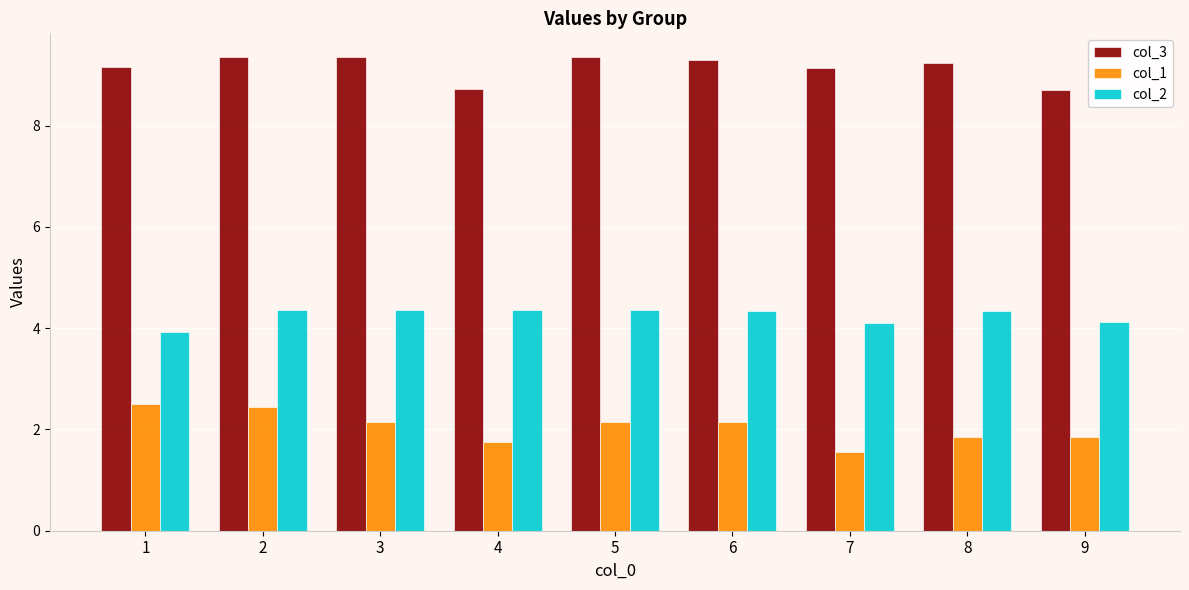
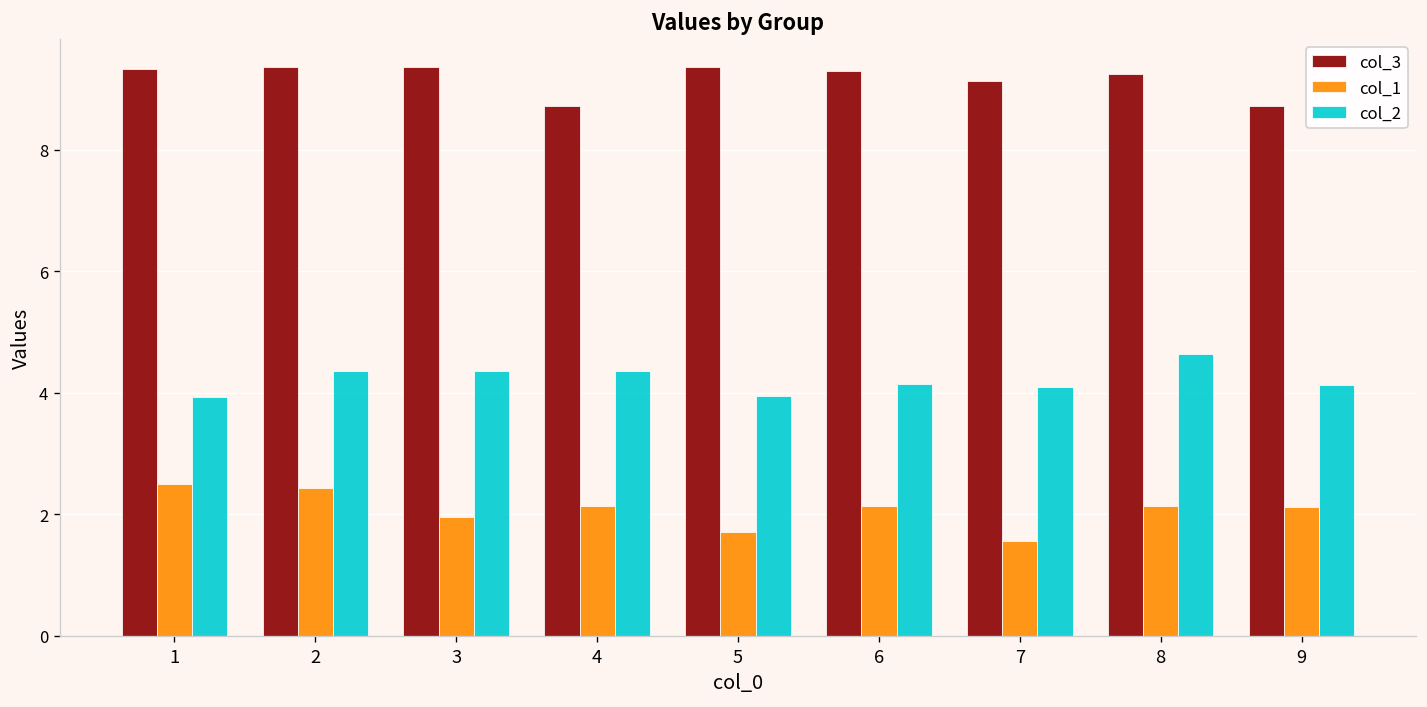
col_3, 1: 9.2 -> 9.3
col_1, 3: 2.2 -> 2.0
col_1, 4: 1.8 -> 2.1
col_1, 5: 2.2 -> 1.7
col_2, 5: 4.4 -> 4.0
col_2, 6: 4.3 -> 4.2
col_1, 8: 1.9 -> 2.1
col_2, 8: 4.3 -> 4.6
col_1, 9: 1.9 -> 2.1
